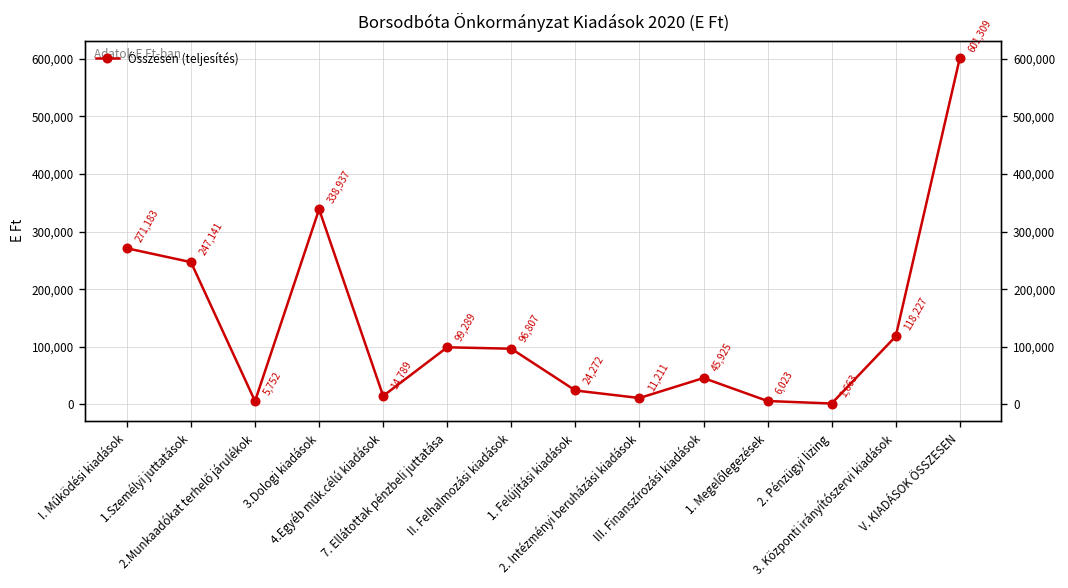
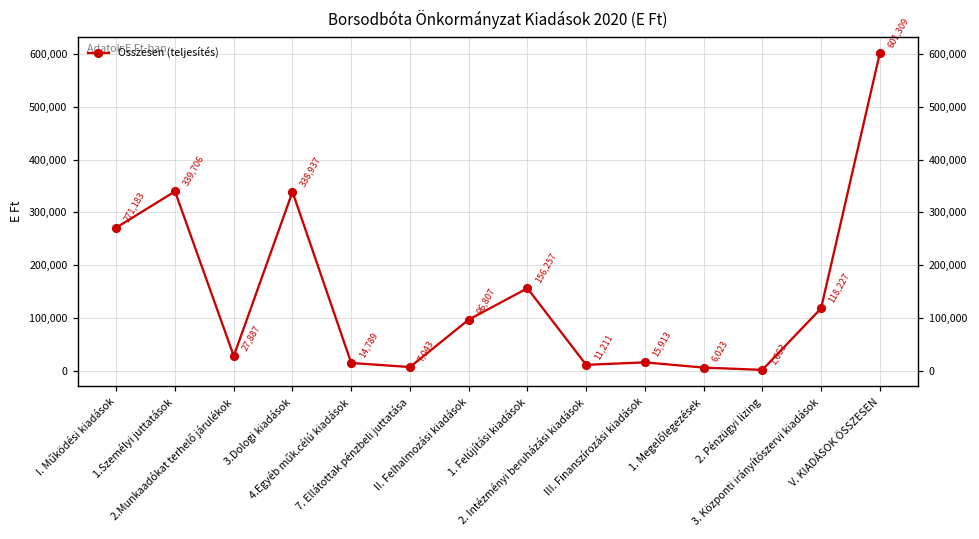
1.Személyi juttatások: 247,141 -> 339,706
2.Munkaadókat terhelő járulékok: 5,752 -> 27,887
7. Ellátottak pénzbeli juttatása: 99,289 -> 7,043
1. Felújítási kiadások: 24,272 -> 156,257
III. Finanszírozási kiadások: 45,925 -> 15,913
